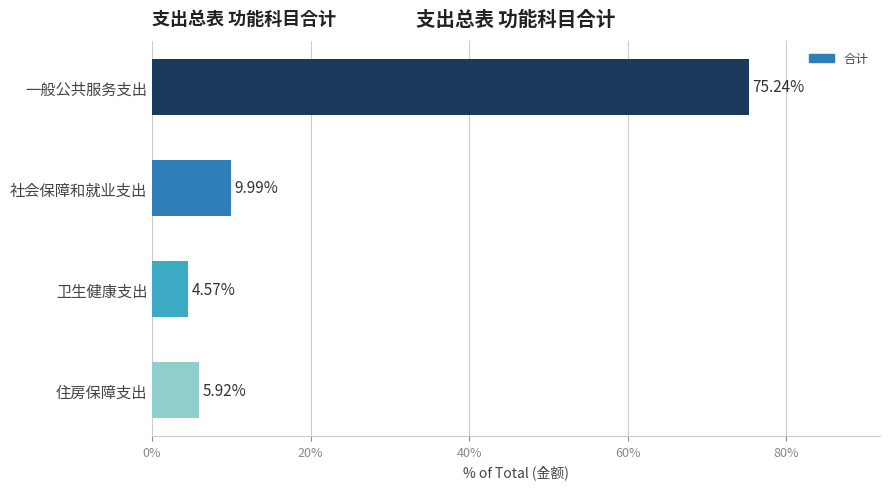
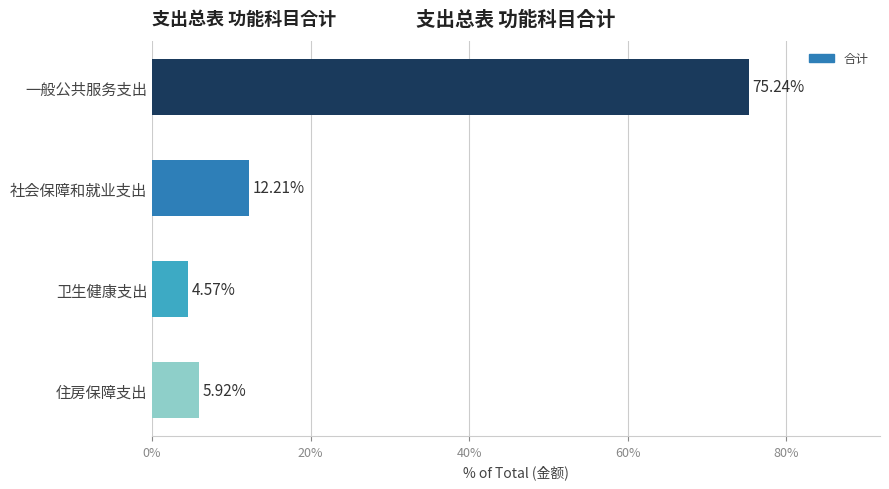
社会保障和就业支出: 9.99% -> 12.21%
